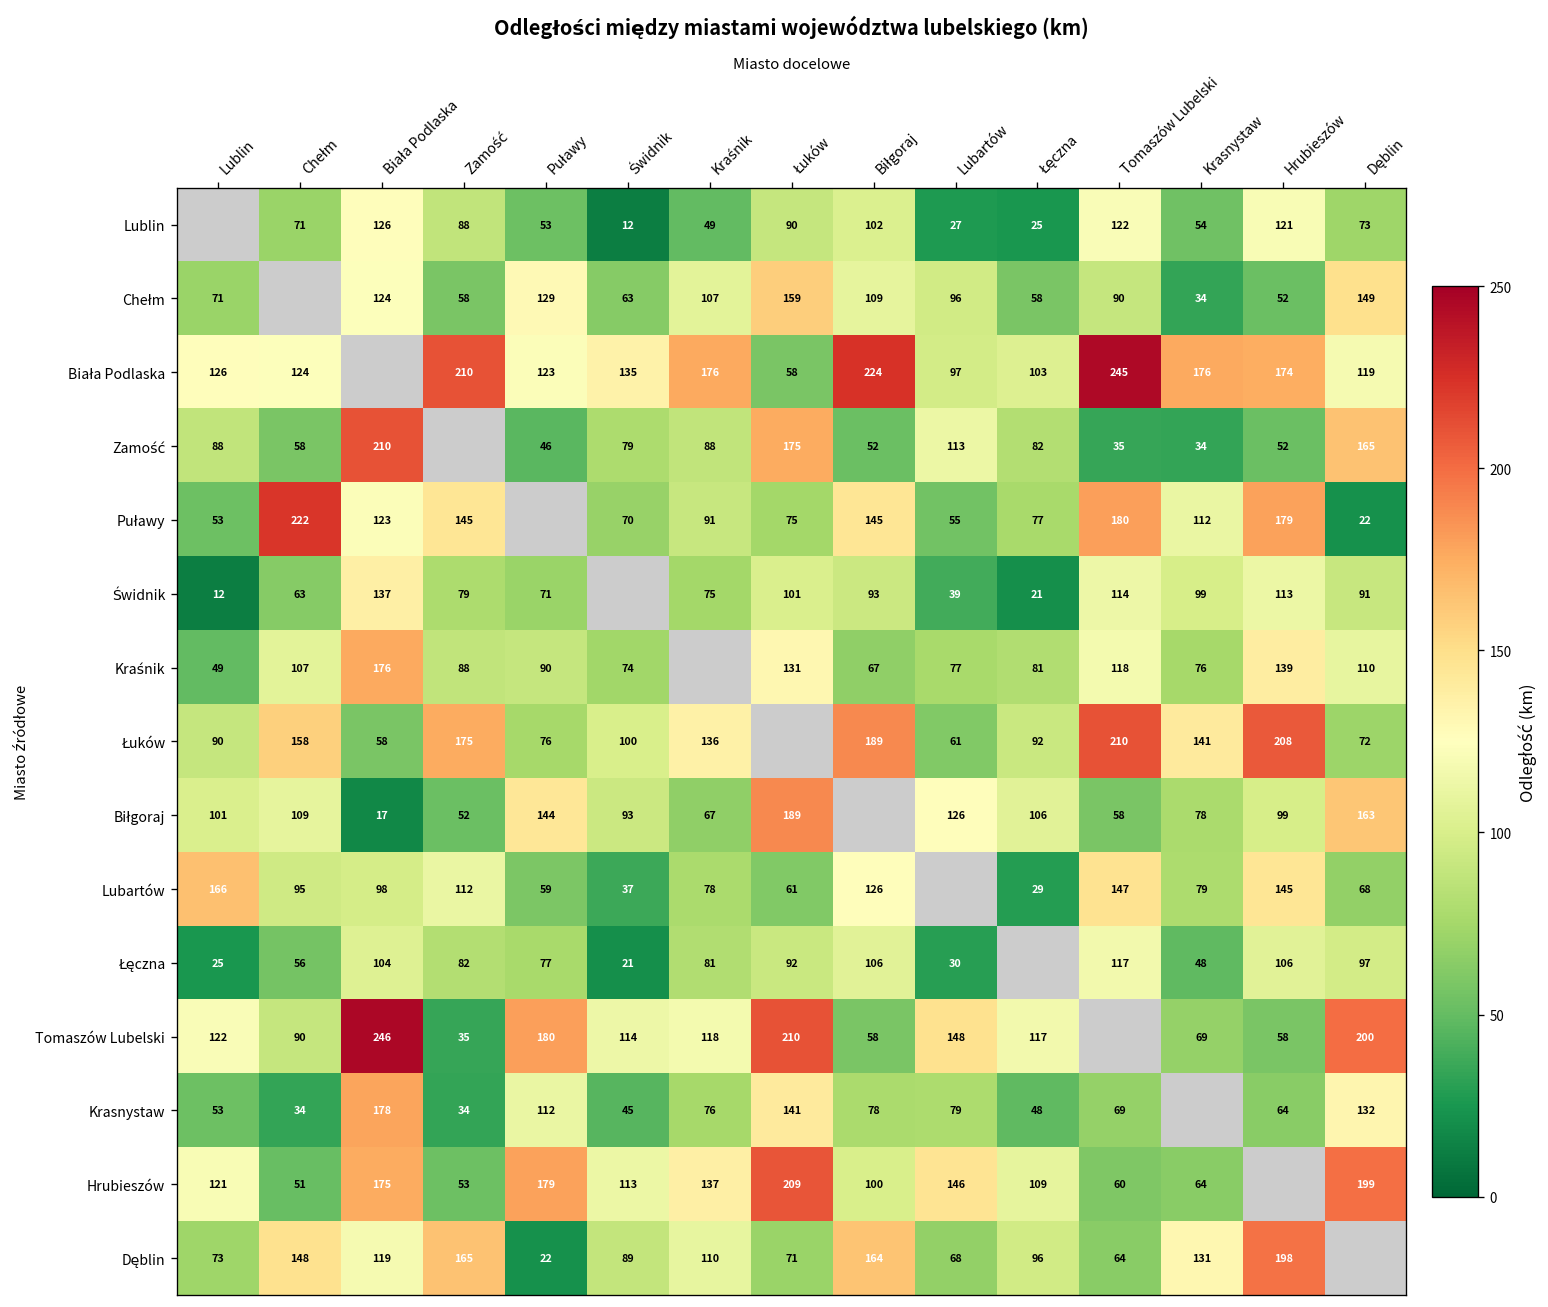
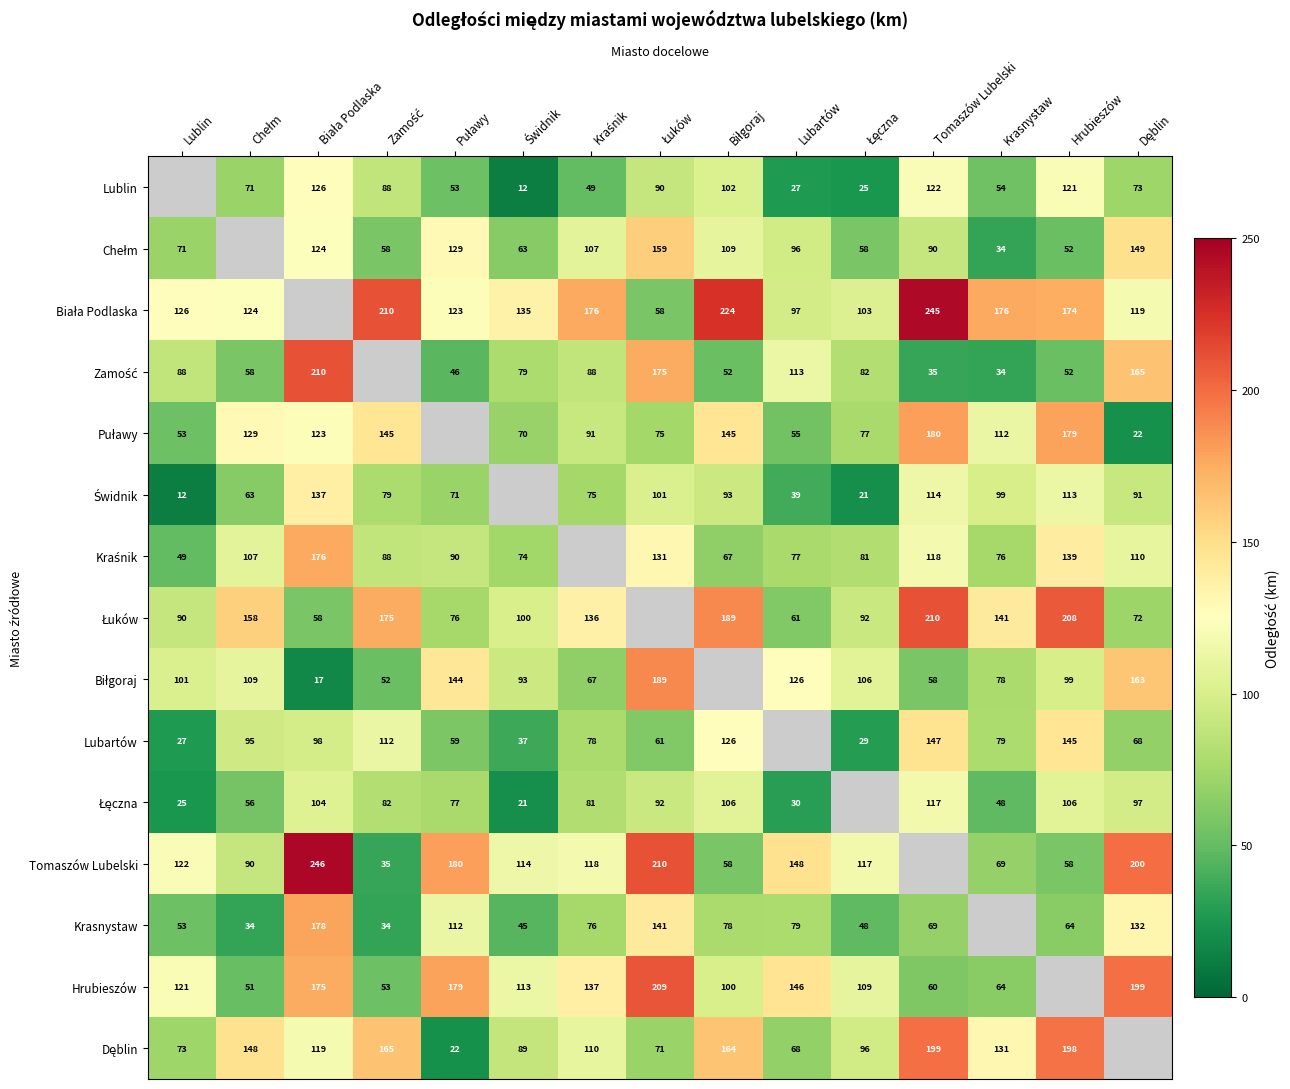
Puławy, Chełm: 222 -> 129
Lubartów, Lublin: 166 -> 27
Dęblin, Tomaszów Lubelski: 64 -> 199
